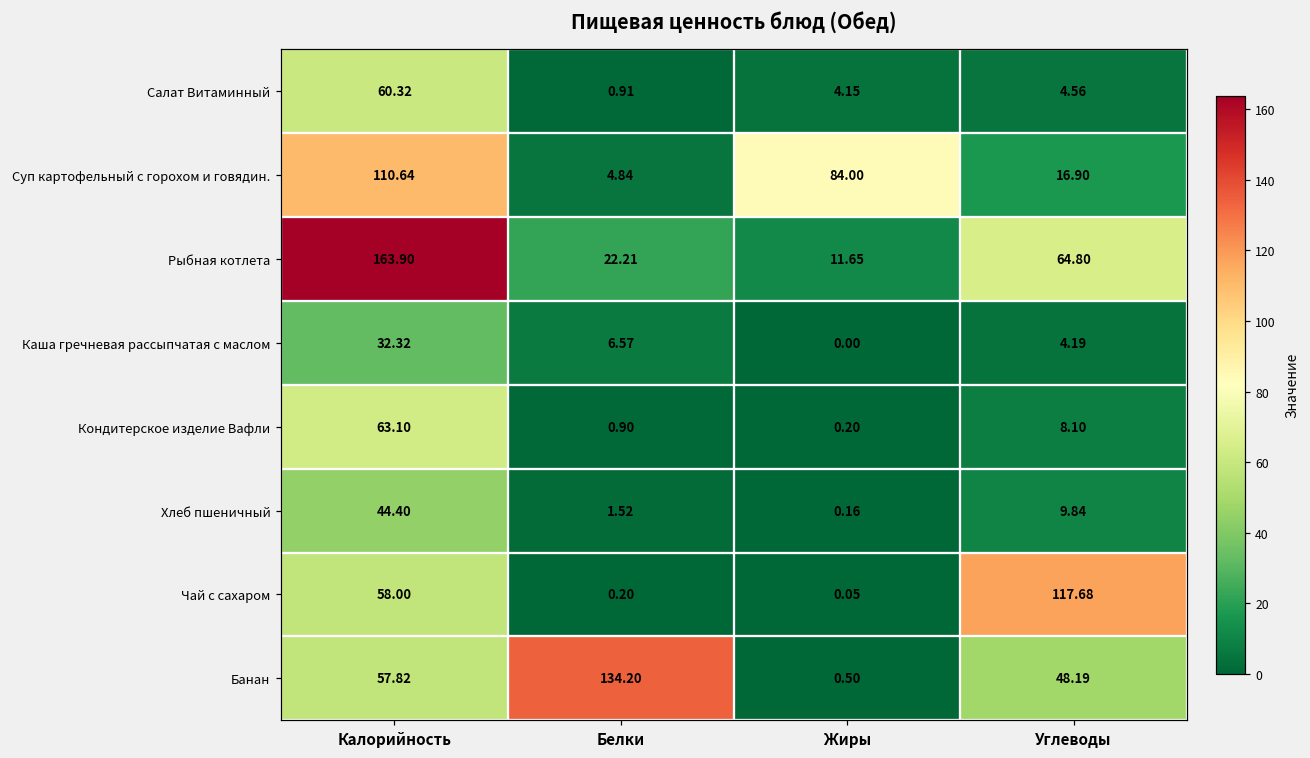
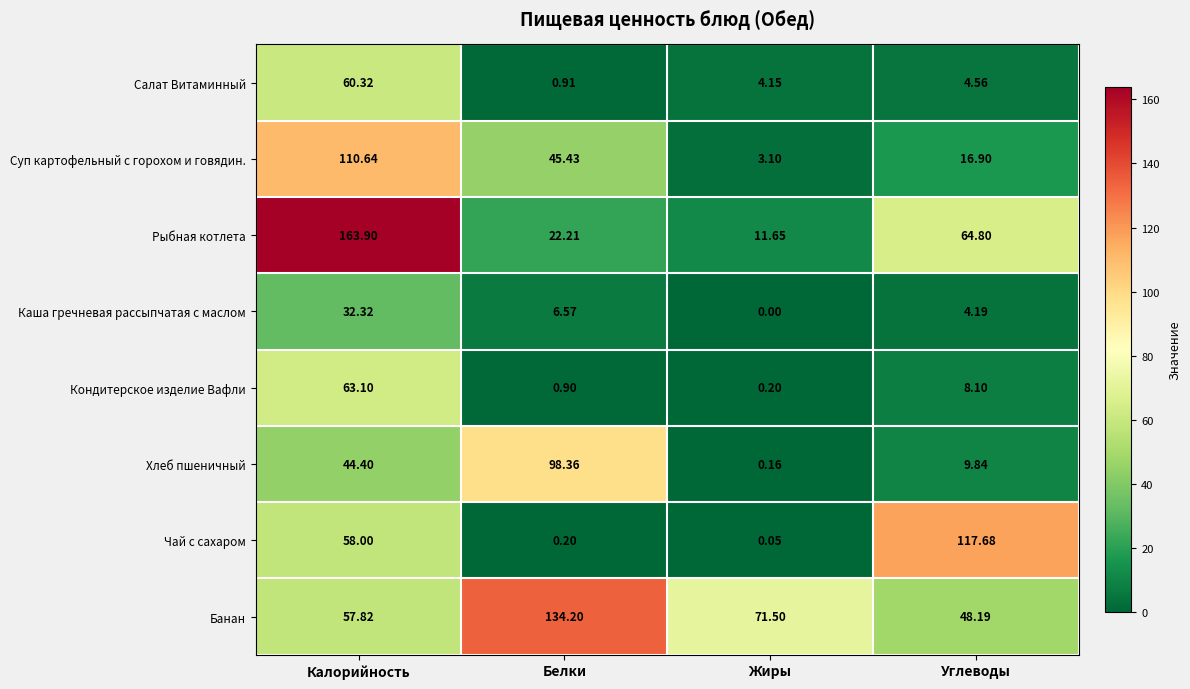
Суп картофельный с горохом и говядин., Белки: 4.84 -> 45.43
Суп картофельный с горохом и говядин., Жиры: 84.00 -> 3.10
Хлеб пшеничный, Белки: 1.52 -> 98.36
Банан, Жиры: 0.50 -> 71.50
